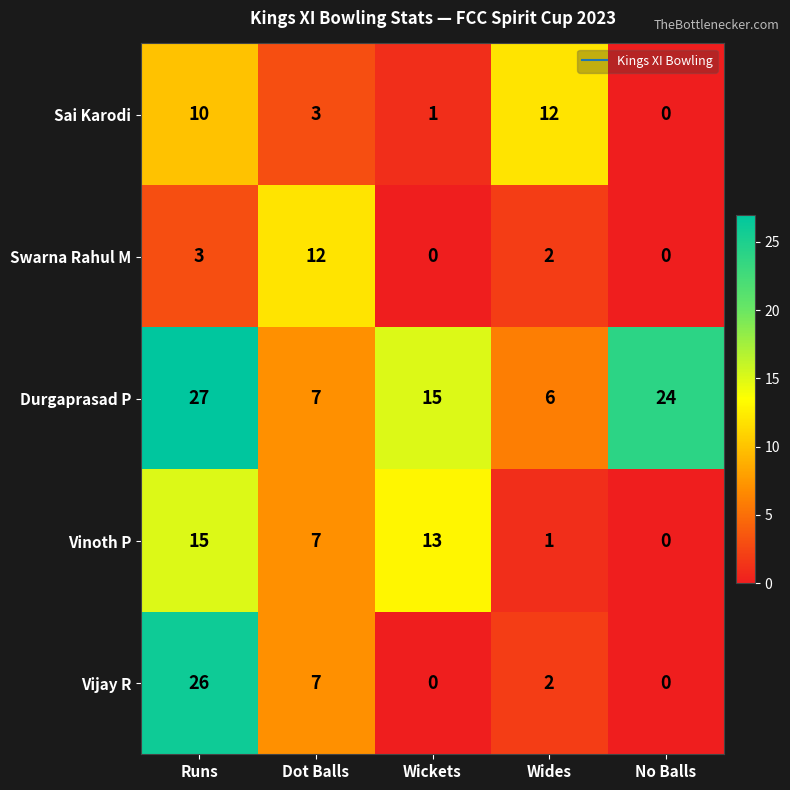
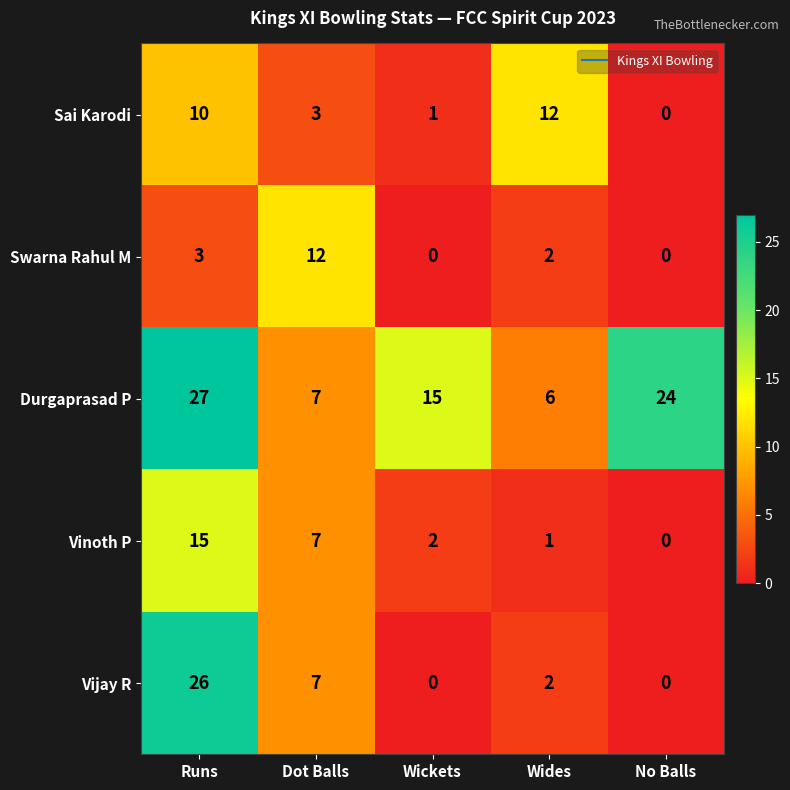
Vinoth P, Wickets: 13 -> 2
